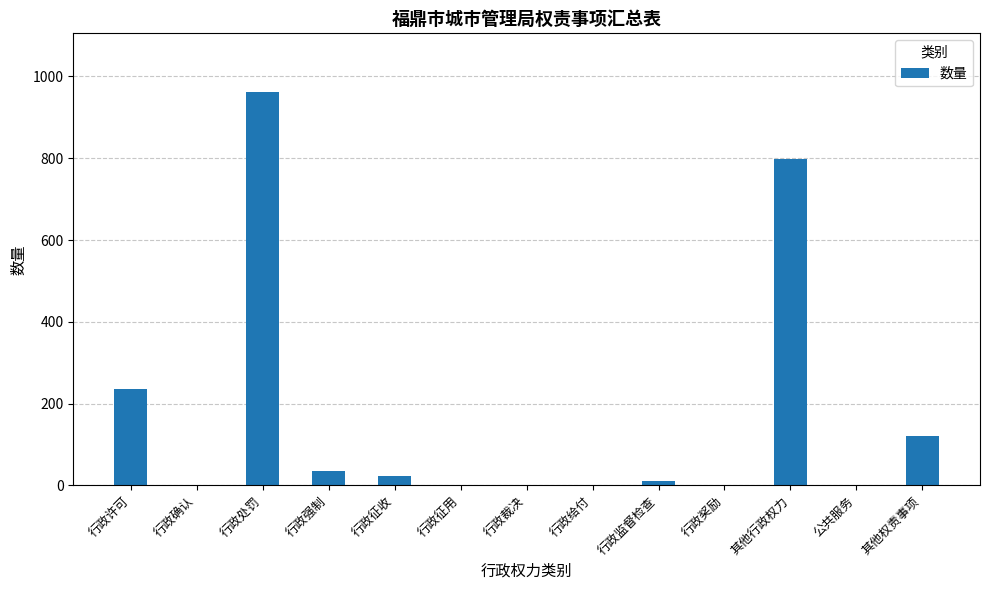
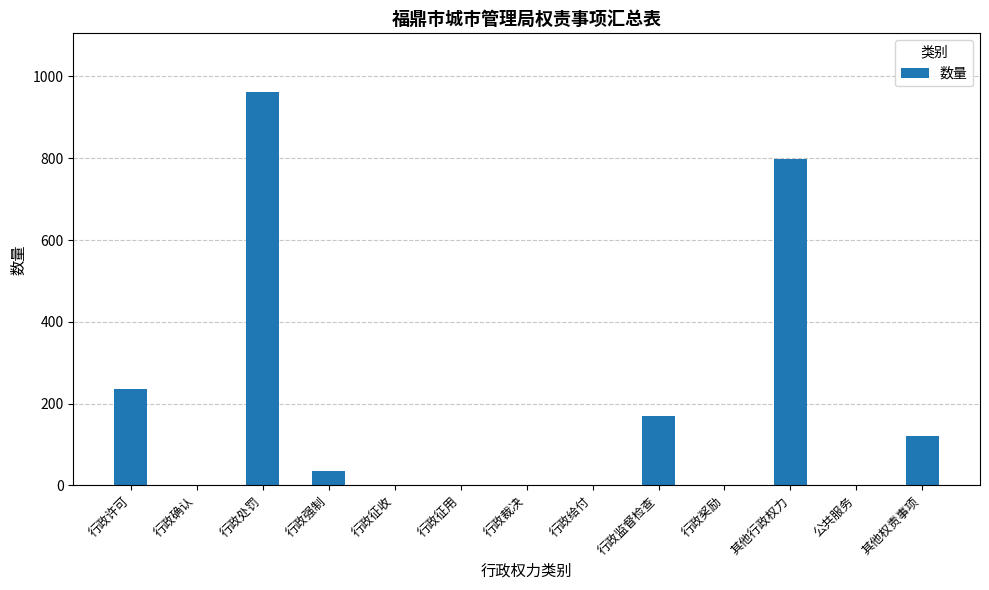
行政征收: 20 -> 0
行政监督检查: 10 -> 170
